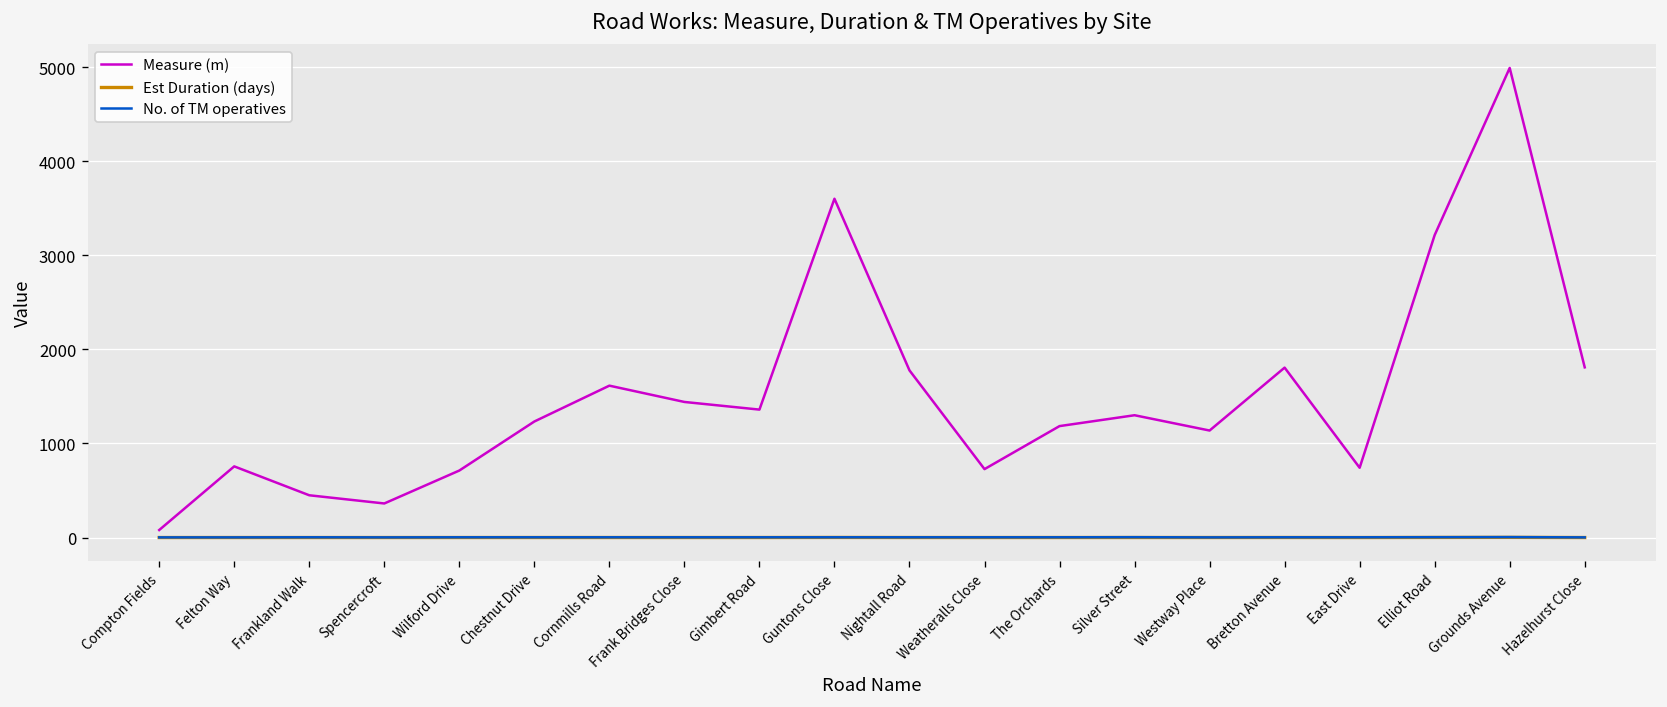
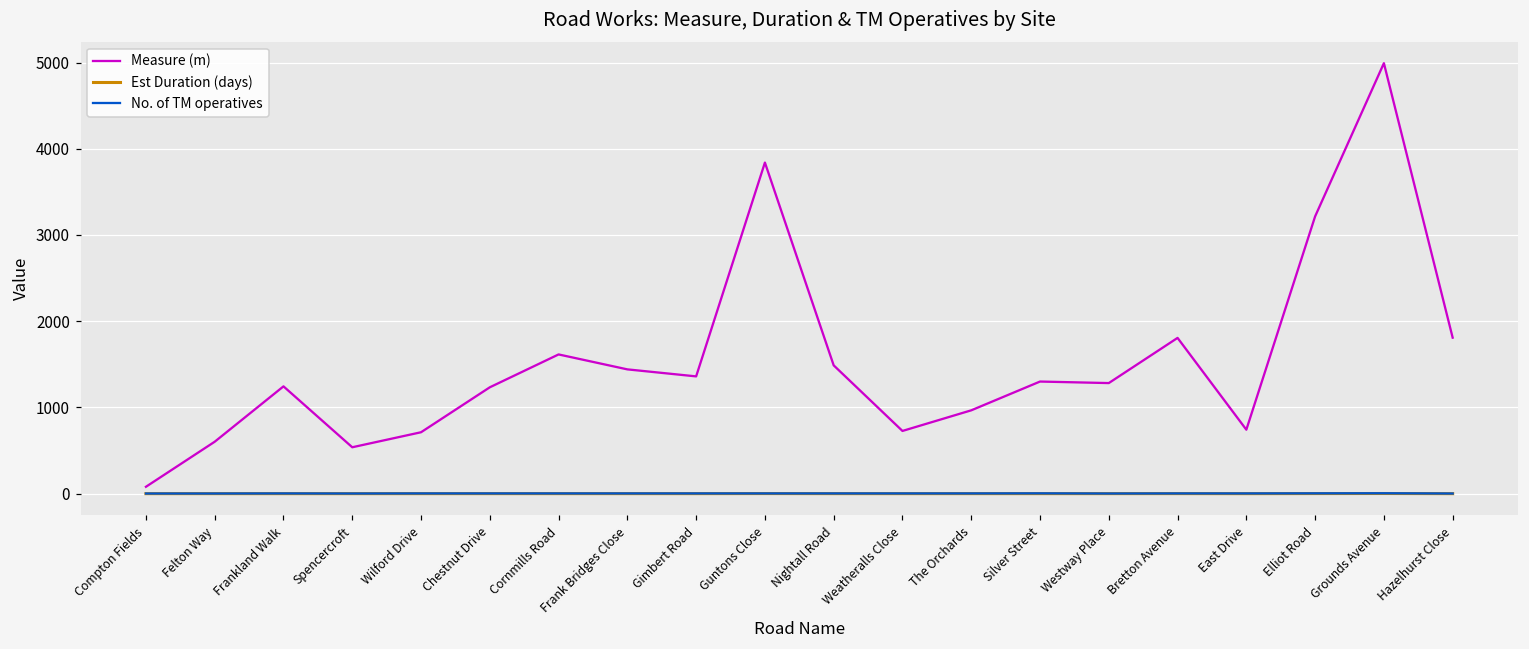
Measure (m), Felton Way: 800 -> 600
Measure (m), Frankland Walk: 400 -> 1200
Measure (m), Spencercroft: 400 -> 500
Measure (m), Guntons Close: 3600 -> 3800
Measure (m), Nightall Road: 1800 -> 1500
Measure (m), The Orchards: 1200 -> 1000
Measure (m), Westway Place: 1100 -> 1300
